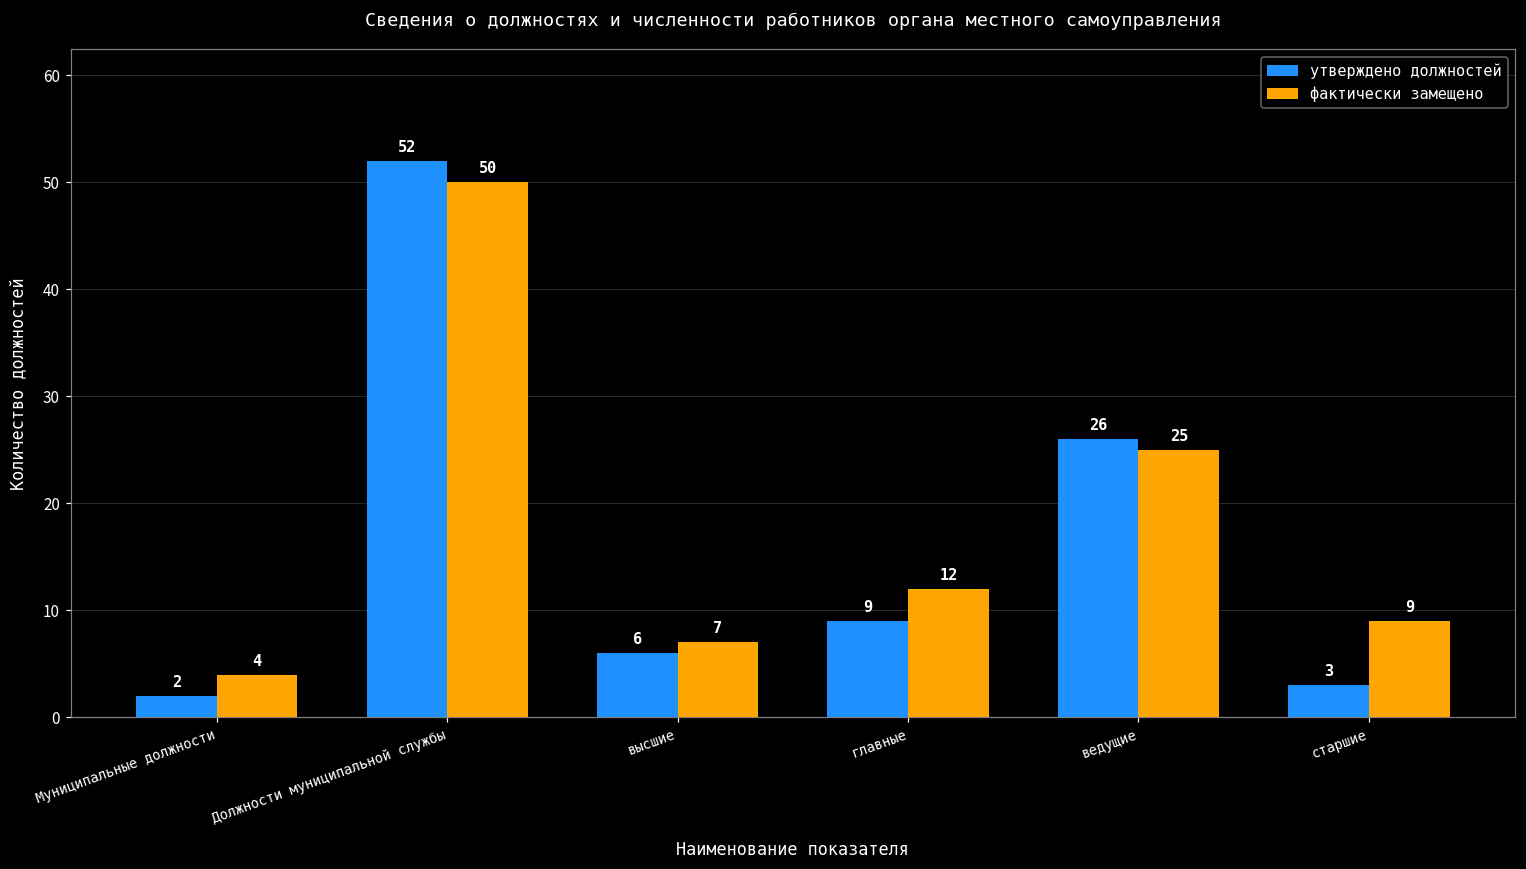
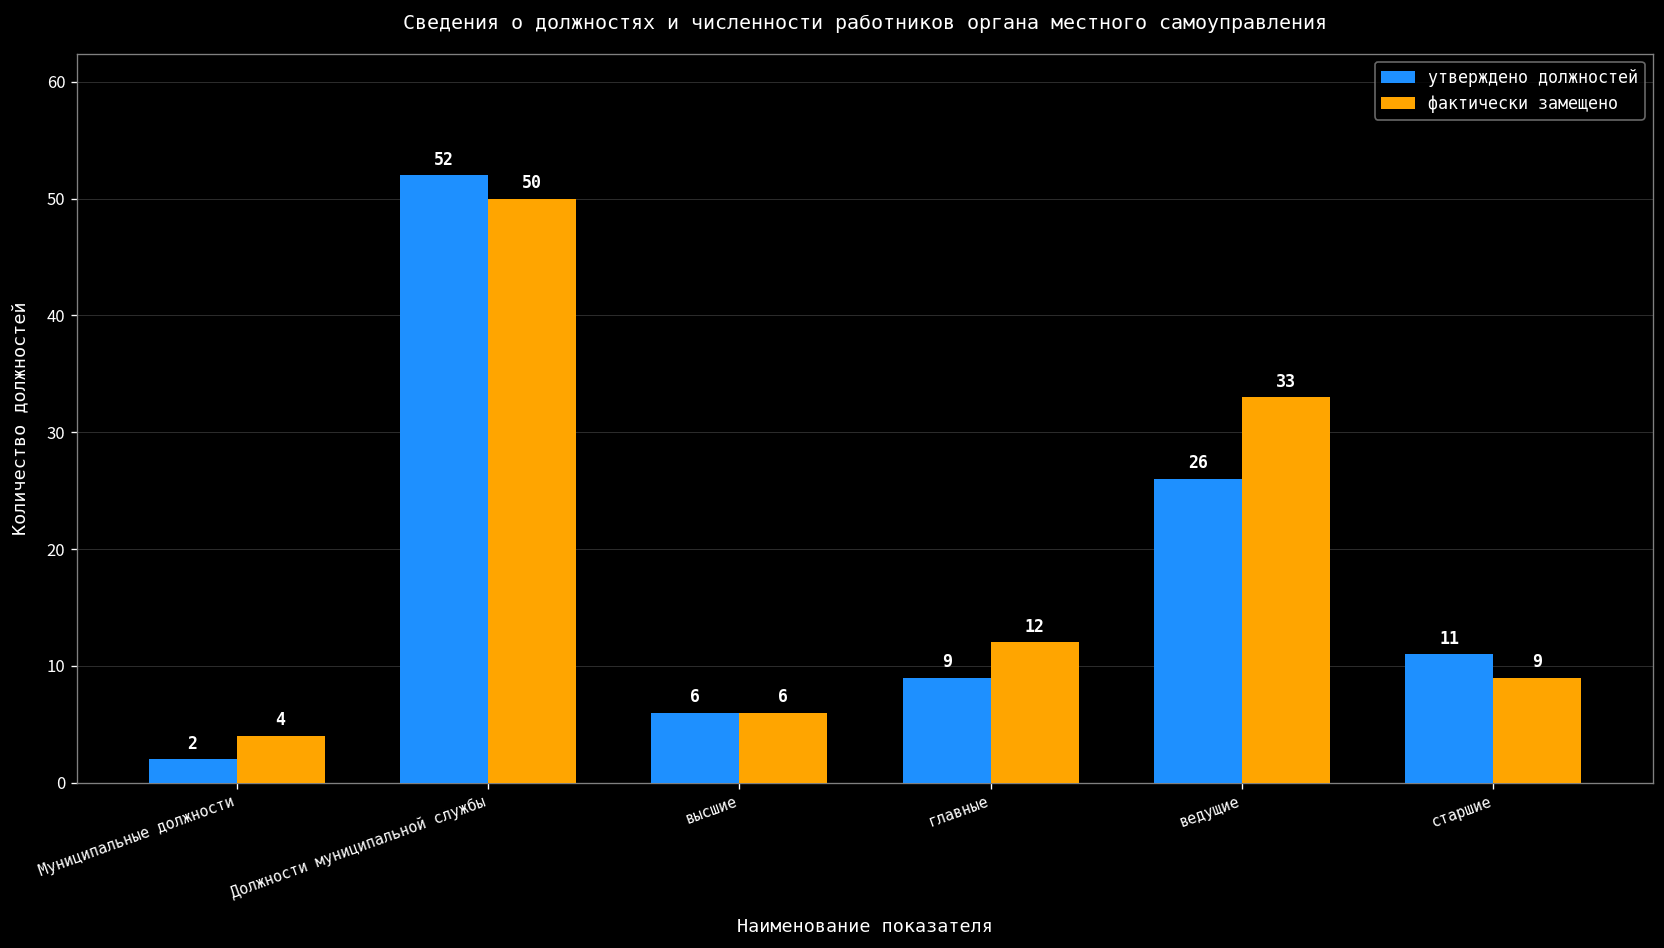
фактически замещено, высшие: 7 -> 6
фактически замещено, ведущие: 25 -> 33
утверждено должностей, старшие: 3 -> 11
